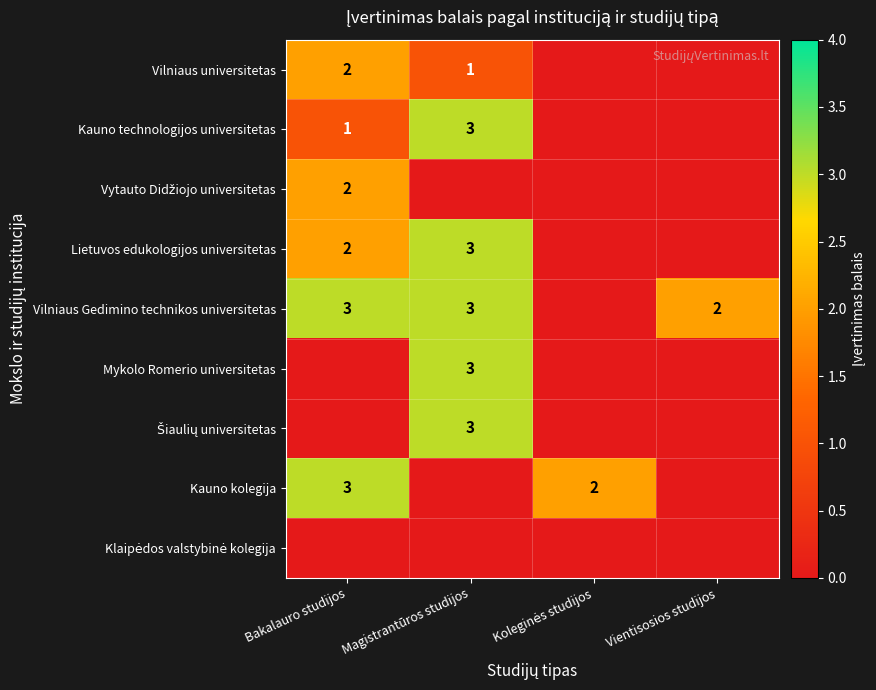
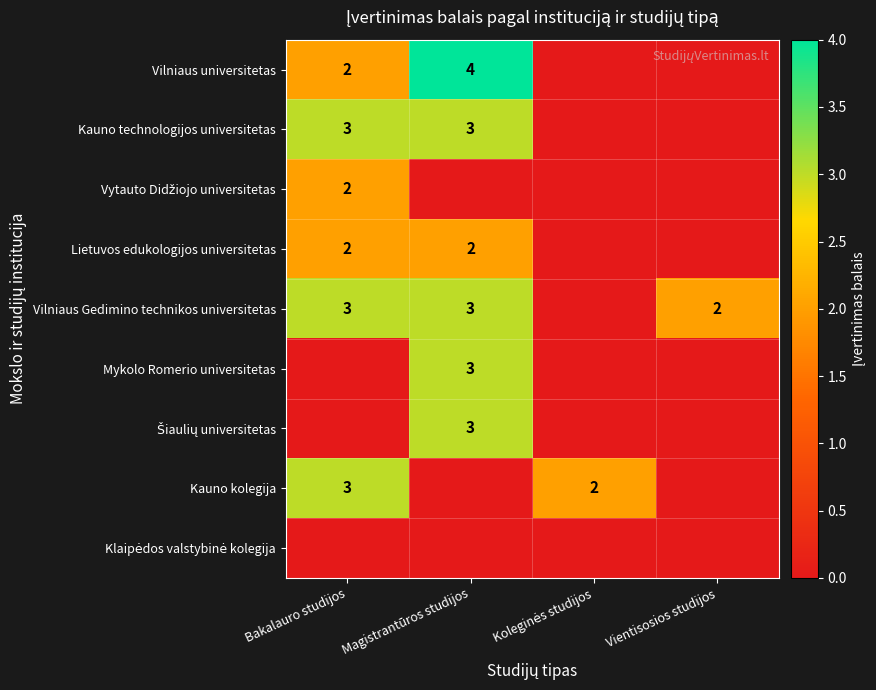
Vilniaus universitetas, Magistrantūros studijos: 1 -> 4
Kauno technologijos universitetas, Bakalauro studijos: 1 -> 3
Lietuvos edukologijos universitetas, Magistrantūros studijos: 3 -> 2
